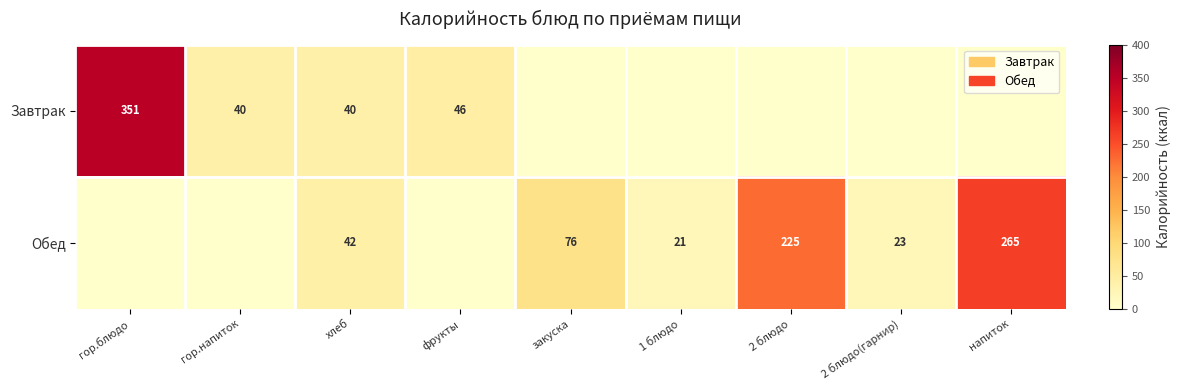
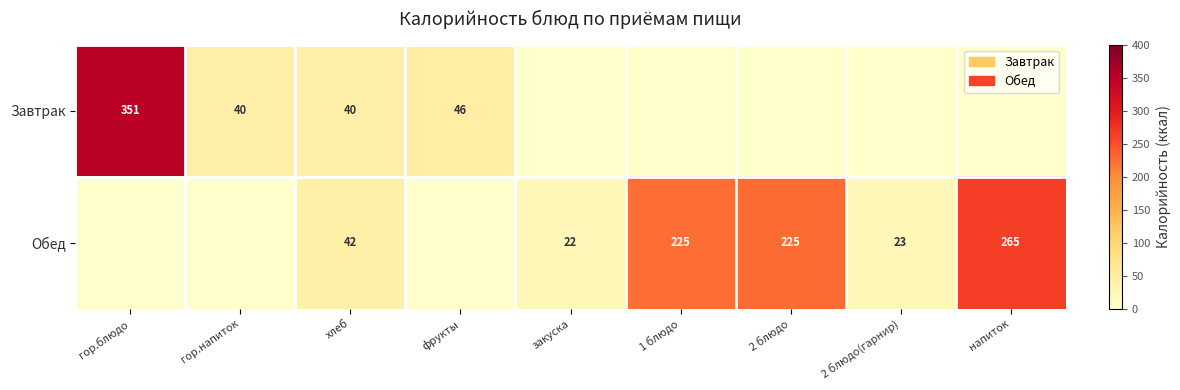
Обед, закуска: 76 -> 22
Обед, 1 блюдо: 21 -> 225
